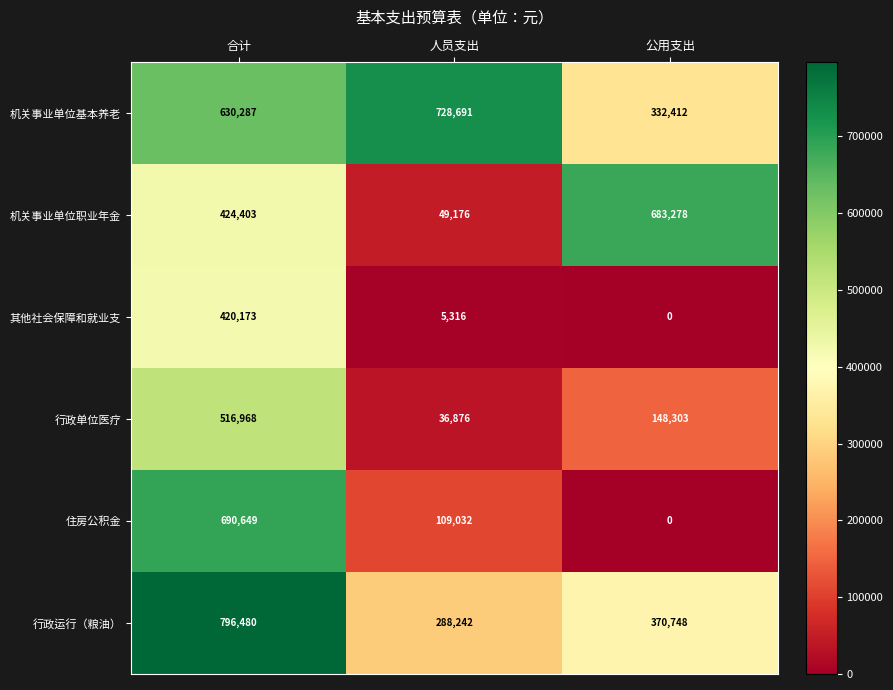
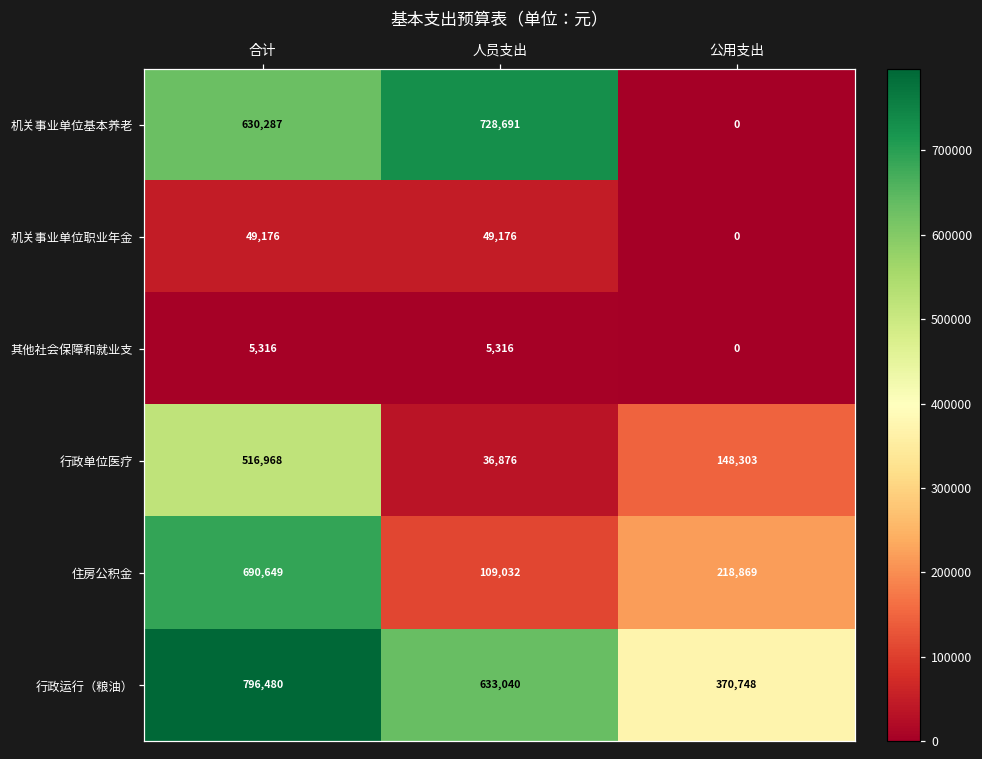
机关事业单位基本养老, 公用支出: 332,412 -> 0
机关事业单位职业年金, 合计: 424,403 -> 49,176
机关事业单位职业年金, 公用支出: 683,278 -> 0
其他社会保障和就业支, 合计: 420,173 -> 5,316
住房公积金, 公用支出: 0 -> 218,869
行政运行（粮油）, 人员支出: 288,242 -> 633,040
